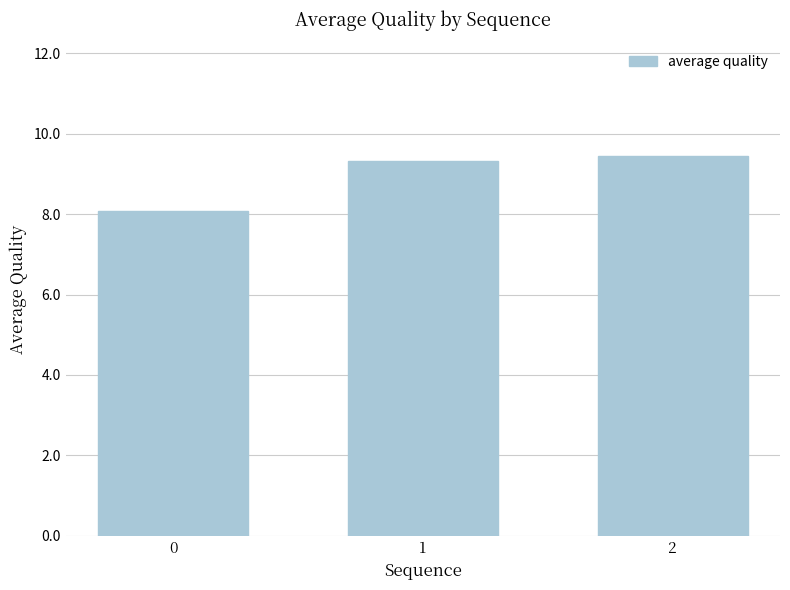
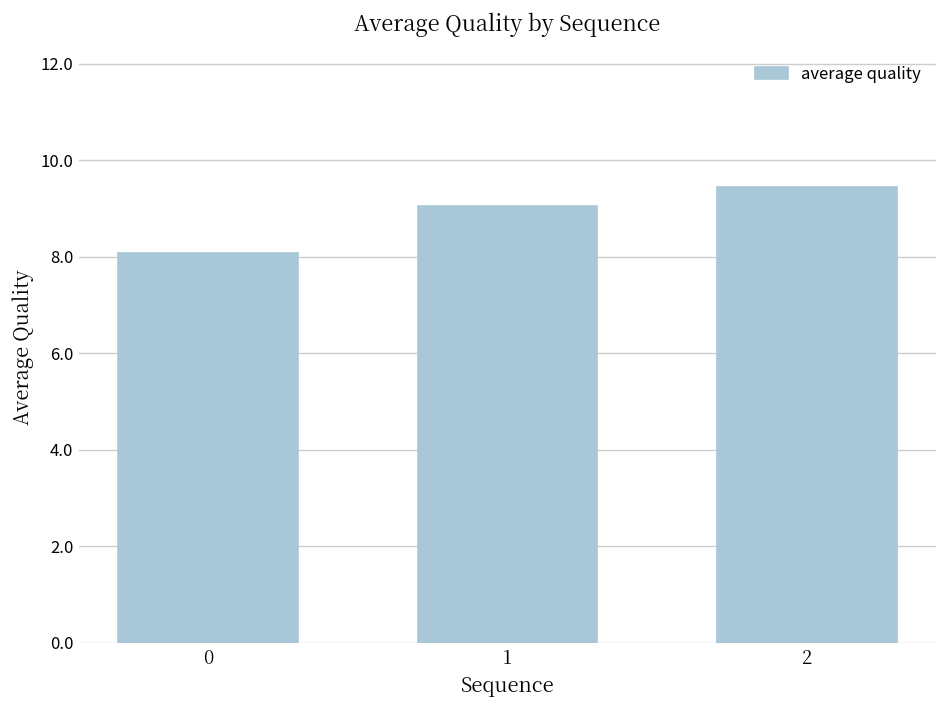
1: 9.3 -> 9.1
